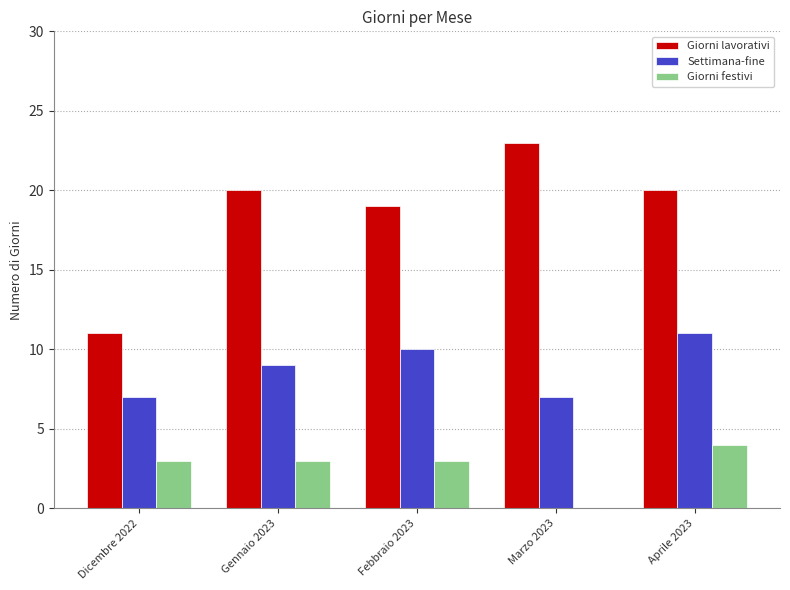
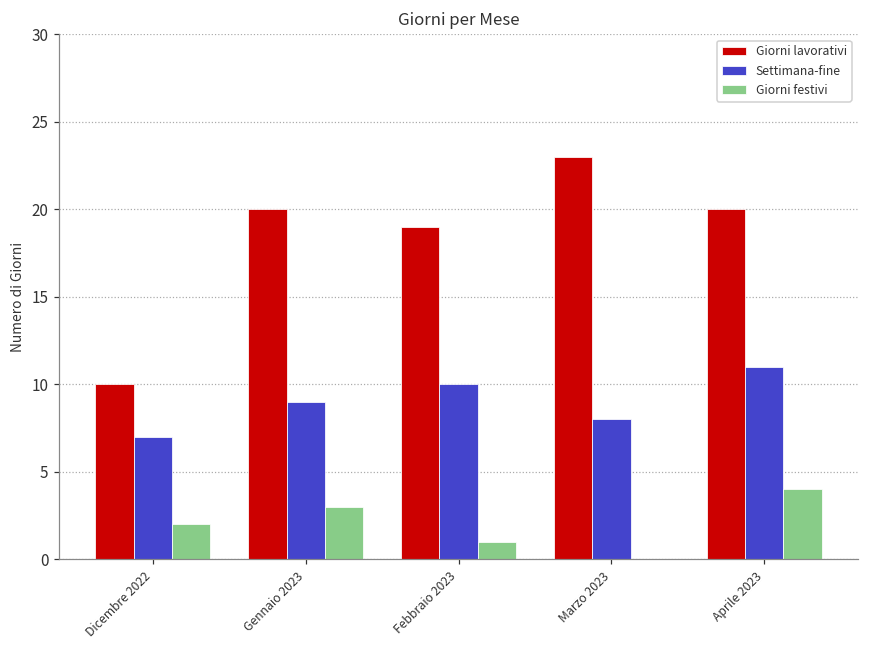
Giorni lavorativi, Dicembre 2022: 11 -> 10
Giorni festivi, Dicembre 2022: 3 -> 2
Giorni festivi, Febbraio 2023: 3 -> 1
Settimana-fine, Marzo 2023: 7 -> 8
